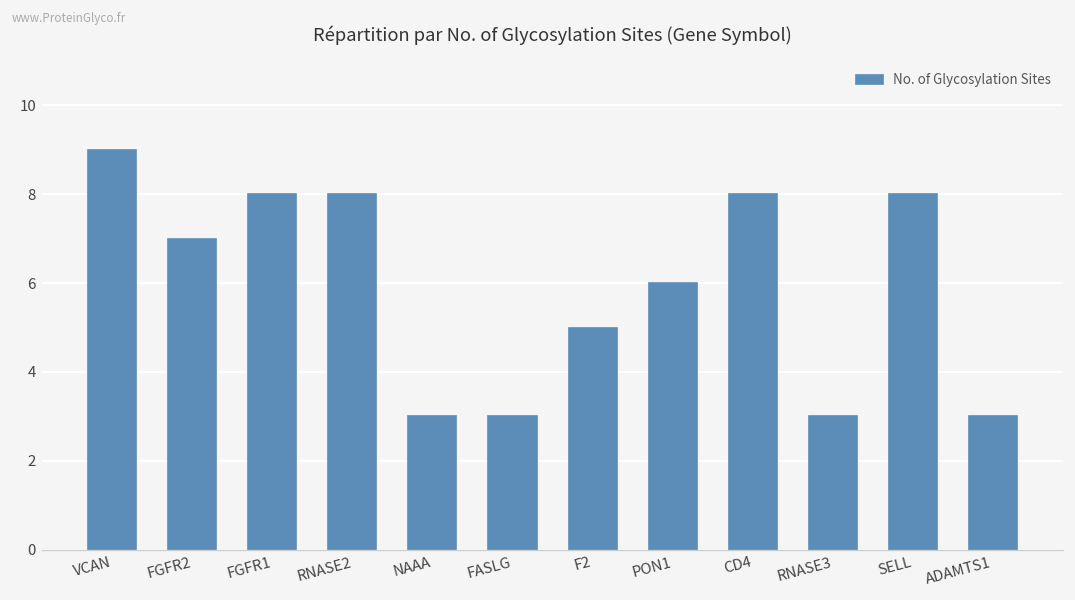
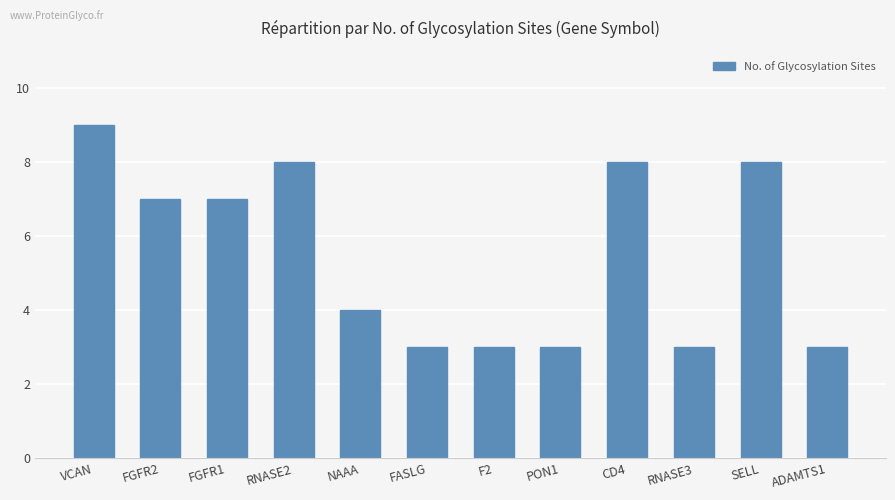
FGFR1: 8 -> 7
NAAA: 3 -> 4
F2: 5 -> 3
PON1: 6 -> 3
